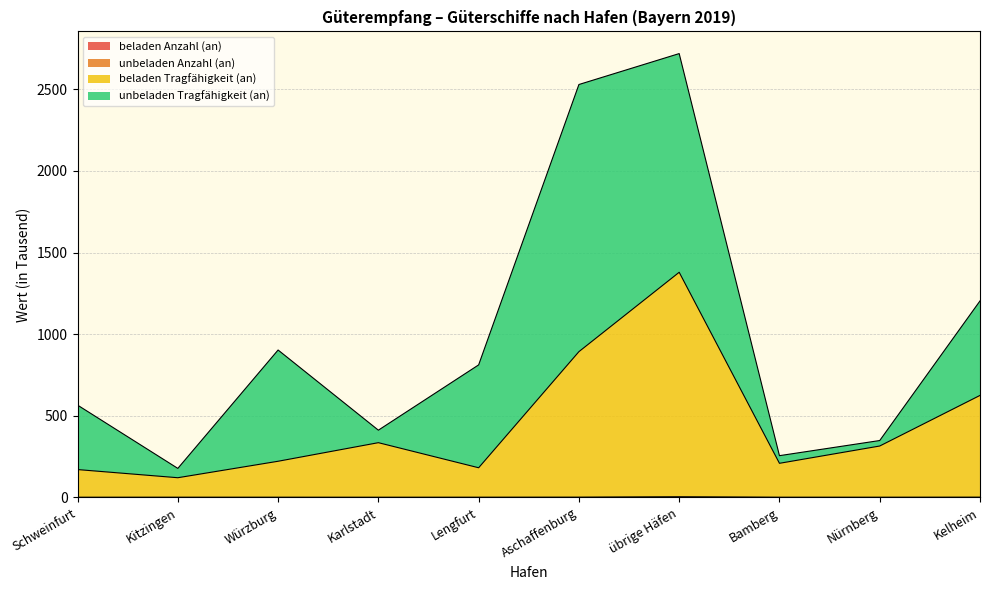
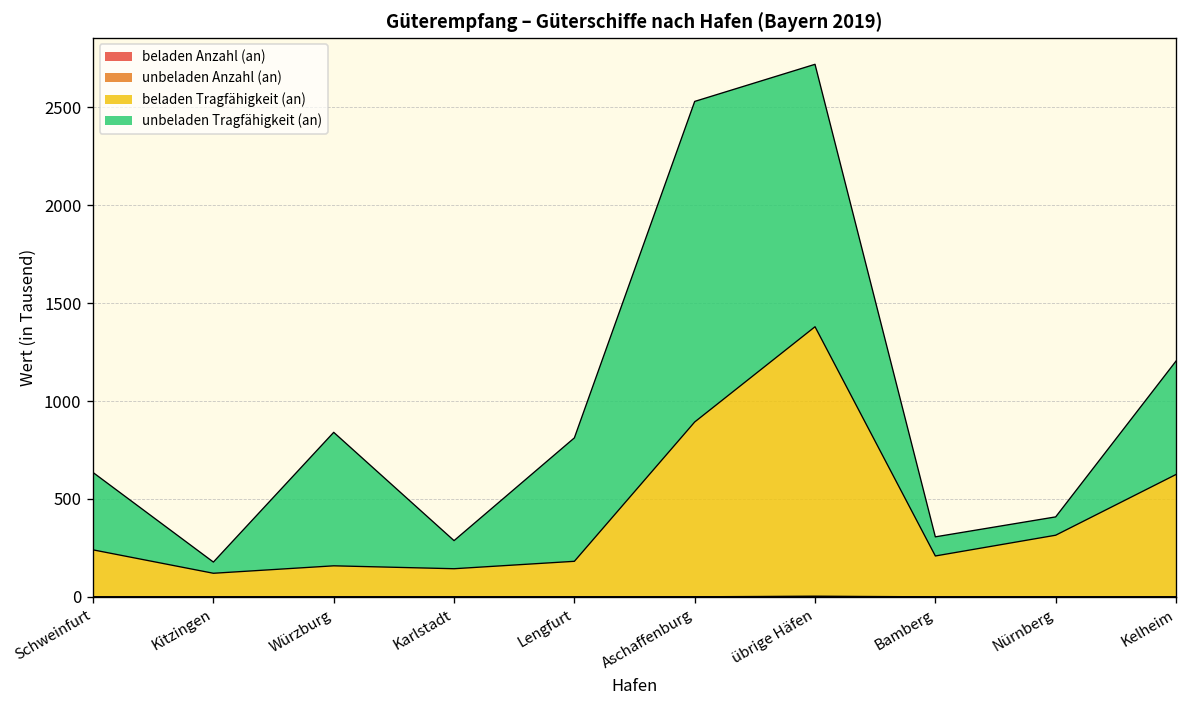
beladen Tragfähigkeit (an), Schweinfurt: 170 -> 240
beladen Tragfähigkeit (an), Würzburg: 220 -> 160
beladen Tragfähigkeit (an), Karlstadt: 340 -> 140
unbeladen Tragfähigkeit (an), Karlstadt: 80 -> 140
unbeladen Tragfähigkeit (an), Bamberg: 50 -> 100
unbeladen Tragfähigkeit (an), Nürnberg: 30 -> 90
